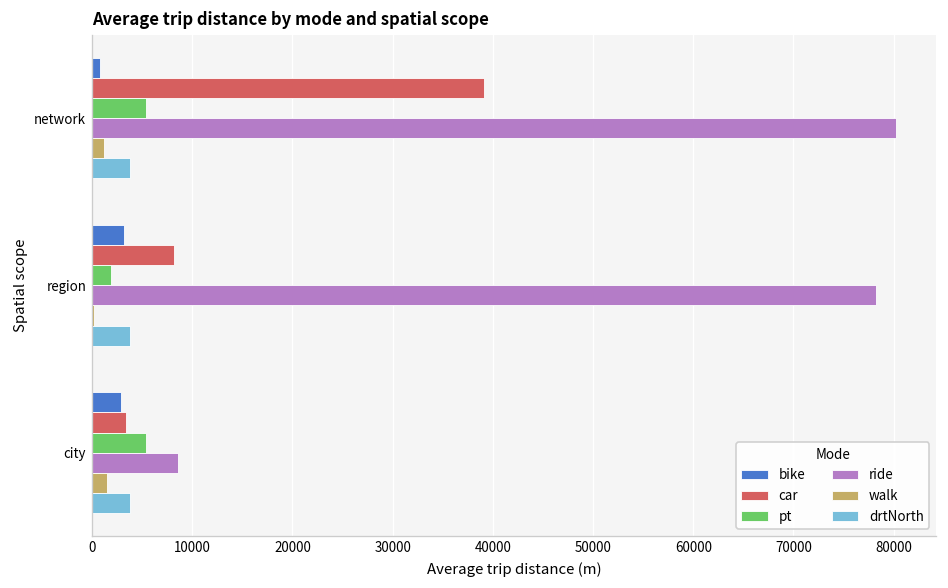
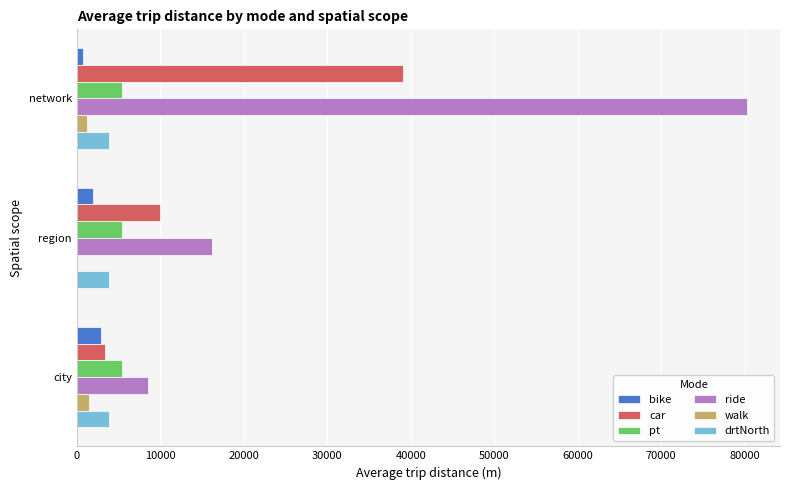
bike, region: 3000 -> 2000
car, region: 8000 -> 10000
pt, region: 2000 -> 5000
ride, region: 78000 -> 16000
